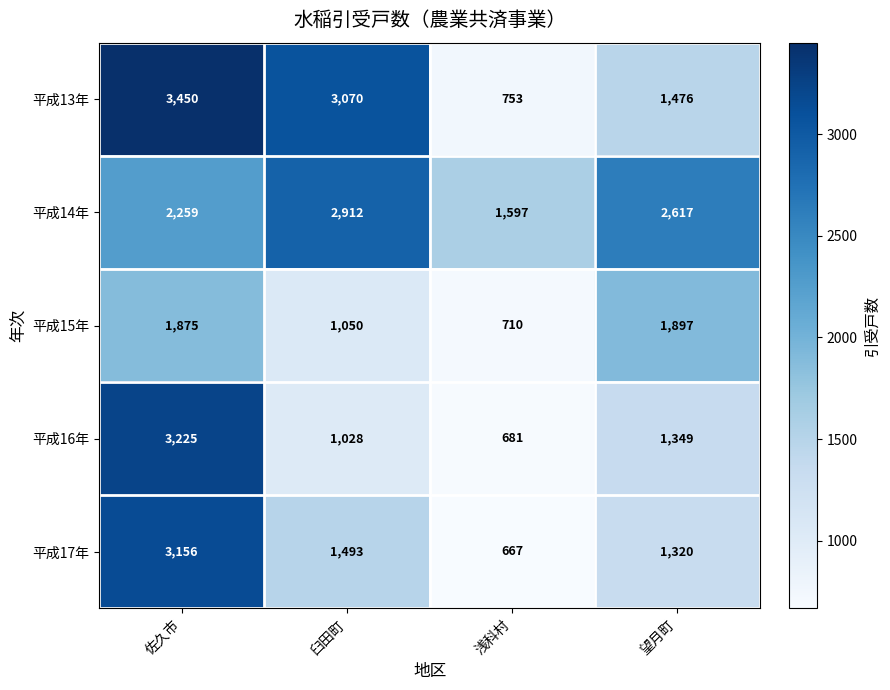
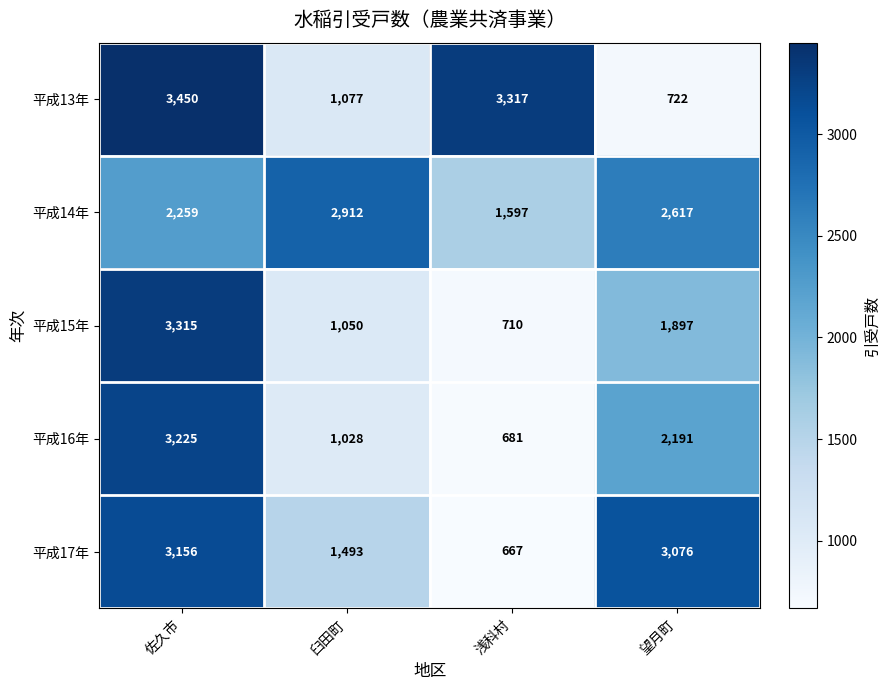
平成13年, 臼田町: 3,070 -> 1,077
平成13年, 浅科村: 753 -> 3,317
平成13年, 望月町: 1,476 -> 722
平成15年, 佐久市: 1,875 -> 3,315
平成16年, 望月町: 1,349 -> 2,191
平成17年, 望月町: 1,320 -> 3,076
